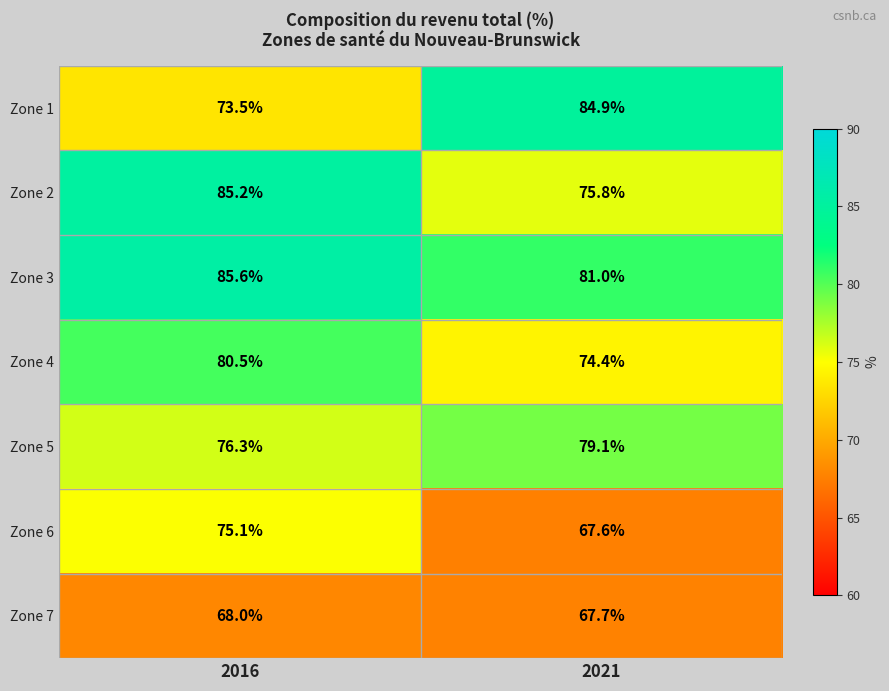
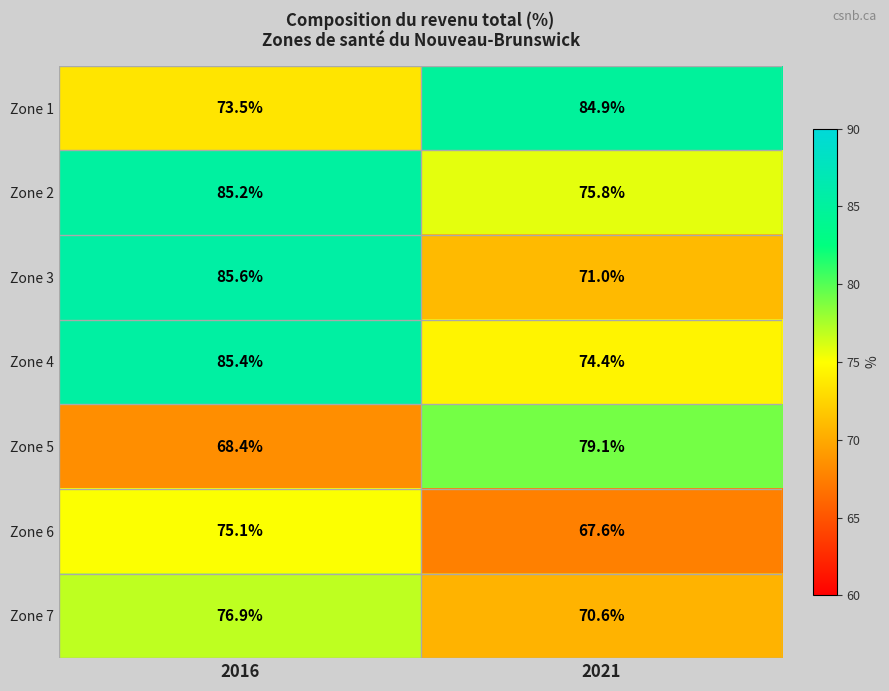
Zone 3, 2021: 81.0% -> 71.0%
Zone 4, 2016: 80.5% -> 85.4%
Zone 5, 2016: 76.3% -> 68.4%
Zone 7, 2016: 68.0% -> 76.9%
Zone 7, 2021: 67.7% -> 70.6%
